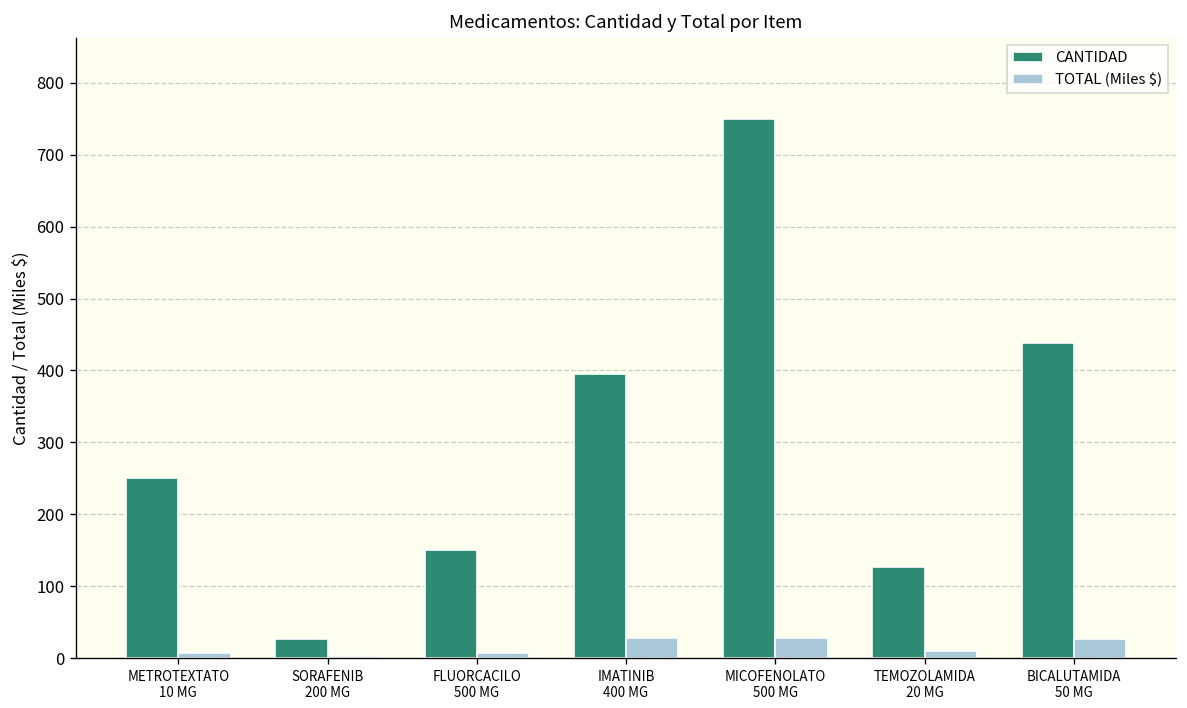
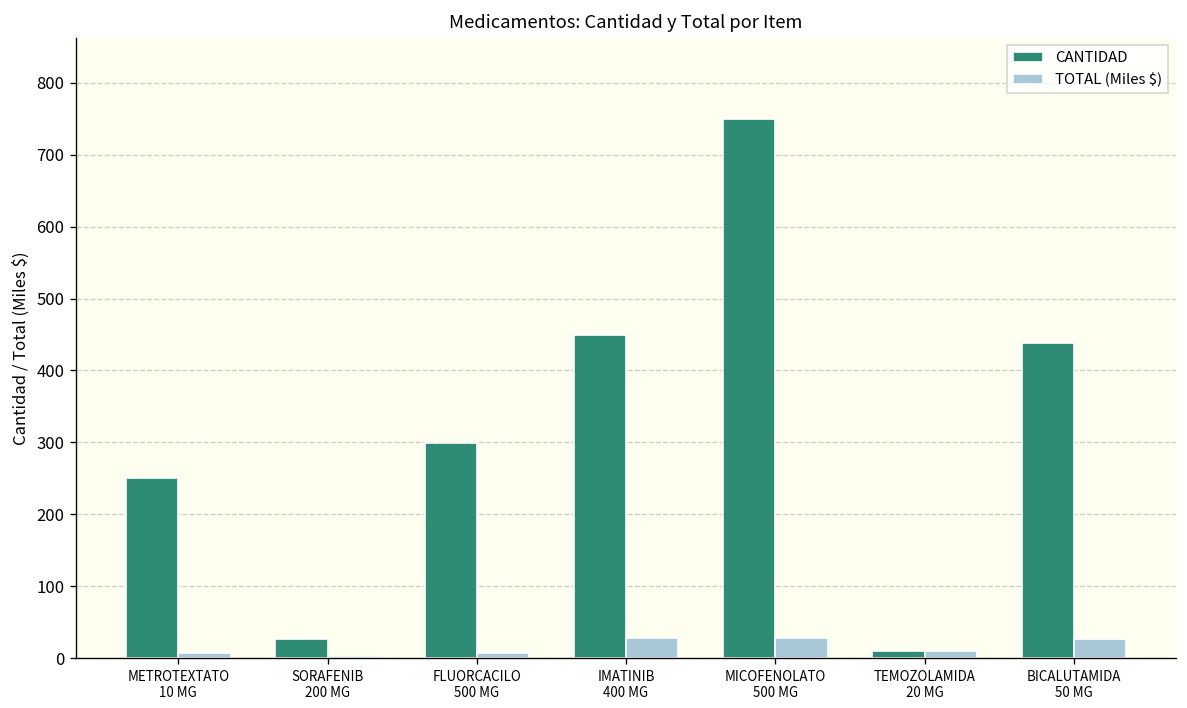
CANTIDAD, FLUORCACILO 500 MG: 150 -> 300
CANTIDAD, IMATINIB 400 MG: 400 -> 450
CANTIDAD, TEMOZOLAMIDA 20 MG: 130 -> 10
